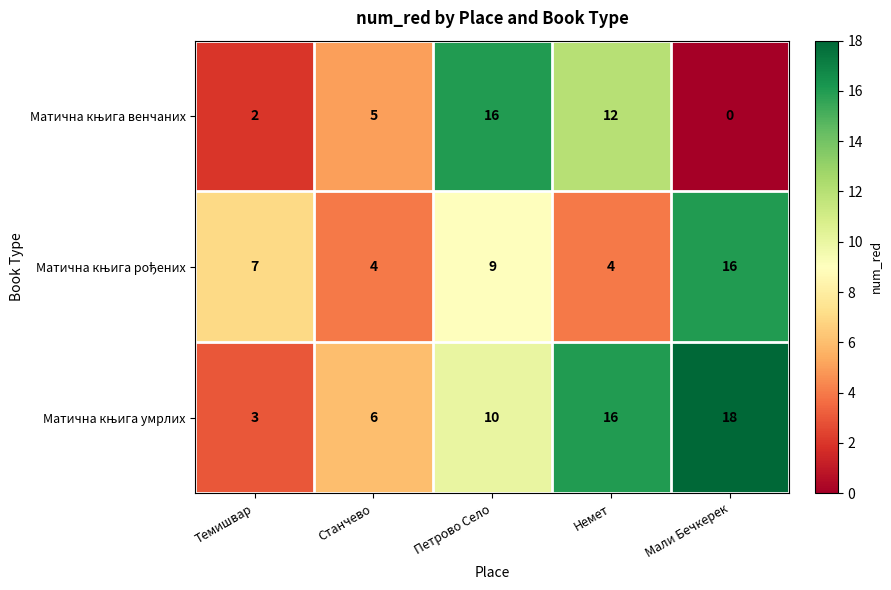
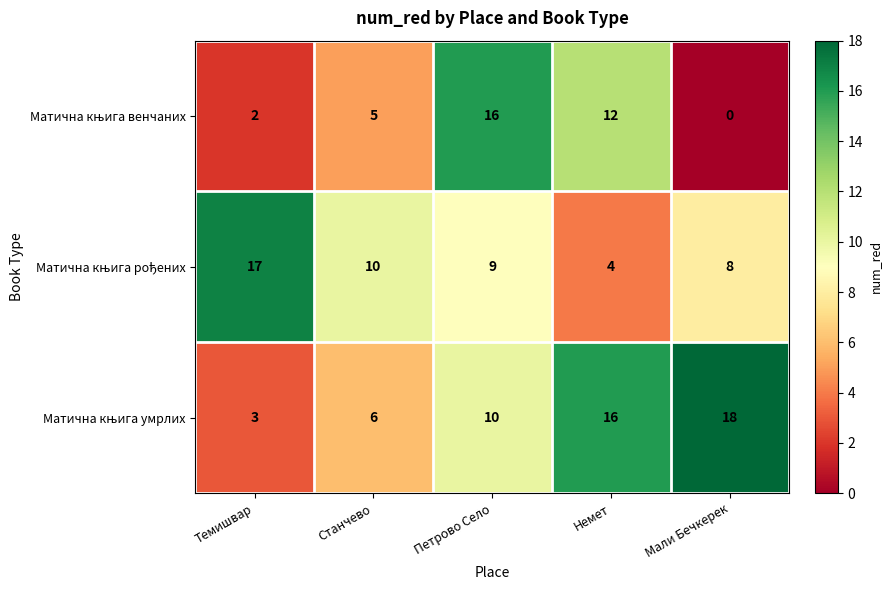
Матична књига рођених, Темишвар: 7 -> 17
Матична књига рођених, Станчево: 4 -> 10
Матична књига рођених, Мали Бечкерек: 16 -> 8
